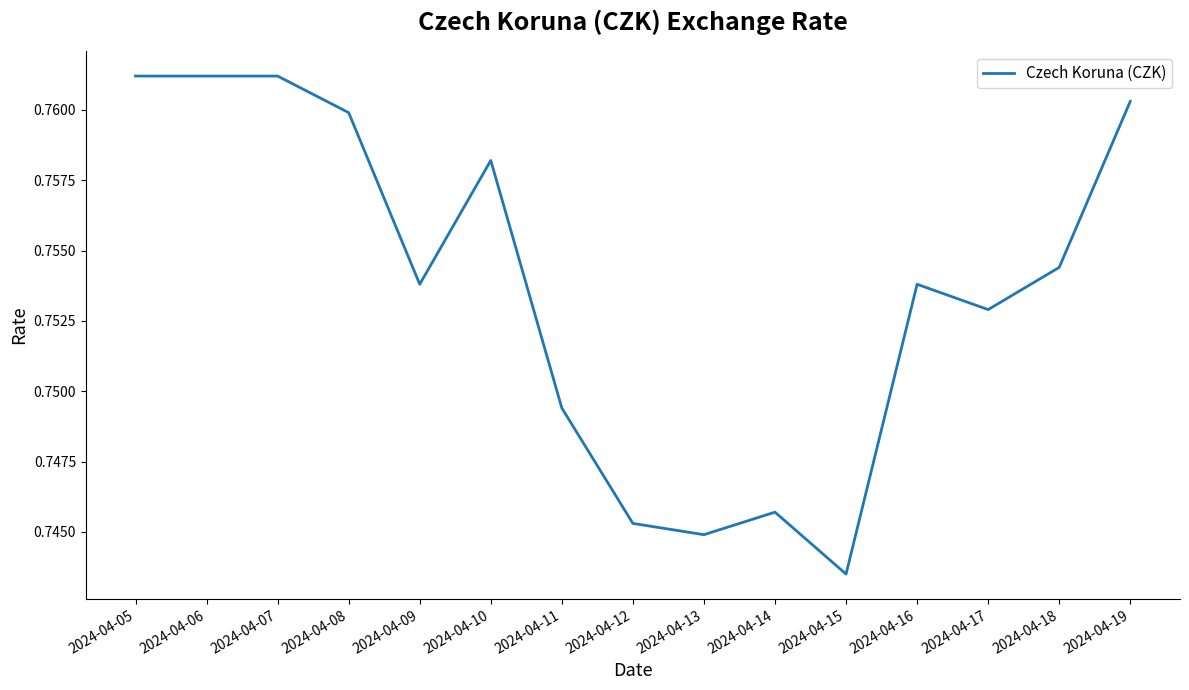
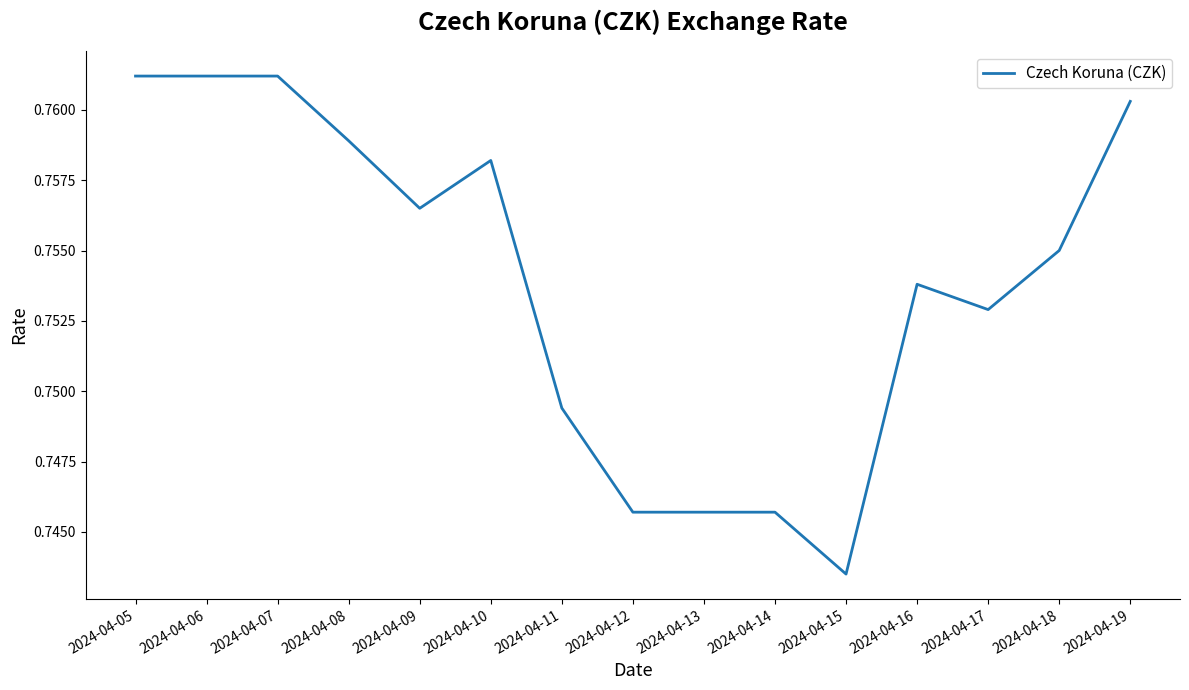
2024-04-08: 0.7599 -> 0.7589
2024-04-09: 0.7538 -> 0.7565
2024-04-12: 0.7453 -> 0.7457
2024-04-13: 0.7449 -> 0.7457
2024-04-18: 0.7544 -> 0.7550
